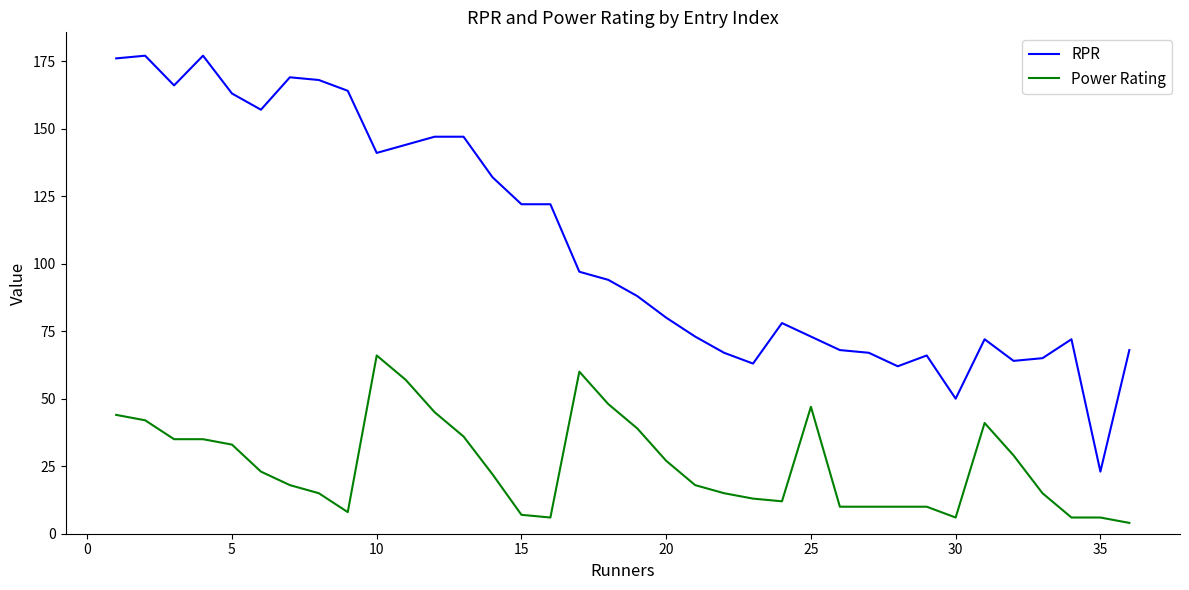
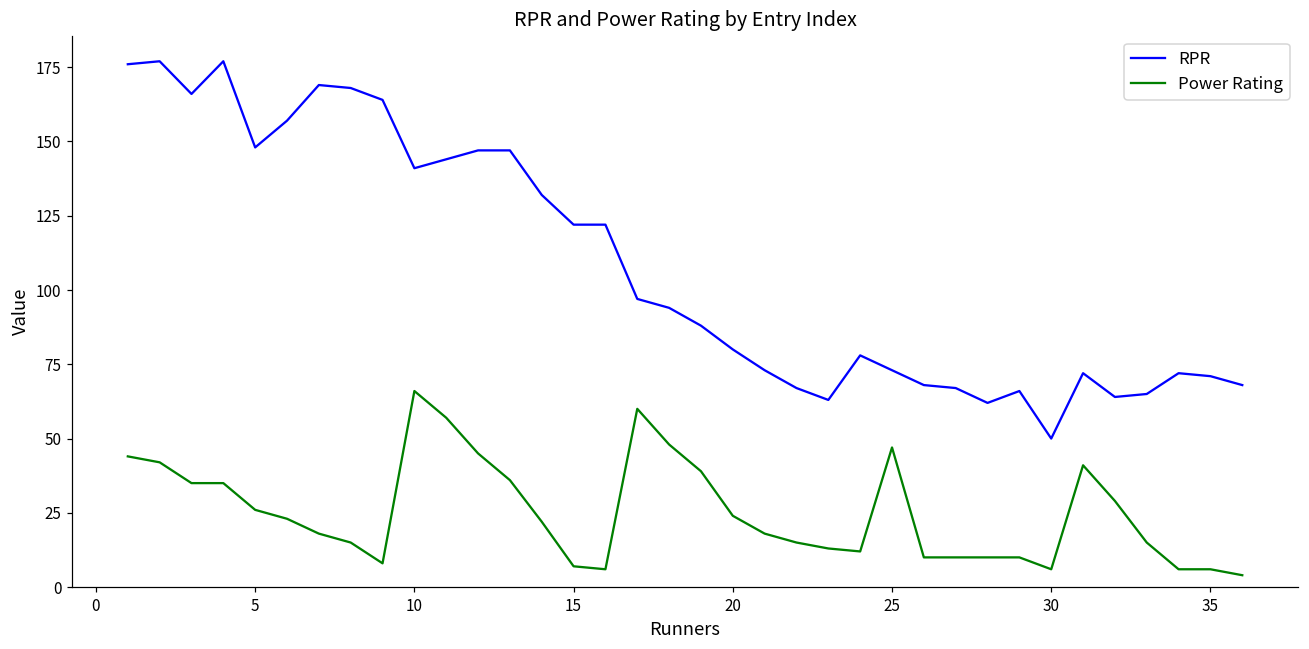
RPR, 5: 163 -> 148
Power Rating, 5: 33 -> 26
Power Rating, 20: 27 -> 24
RPR, 35: 23 -> 71
